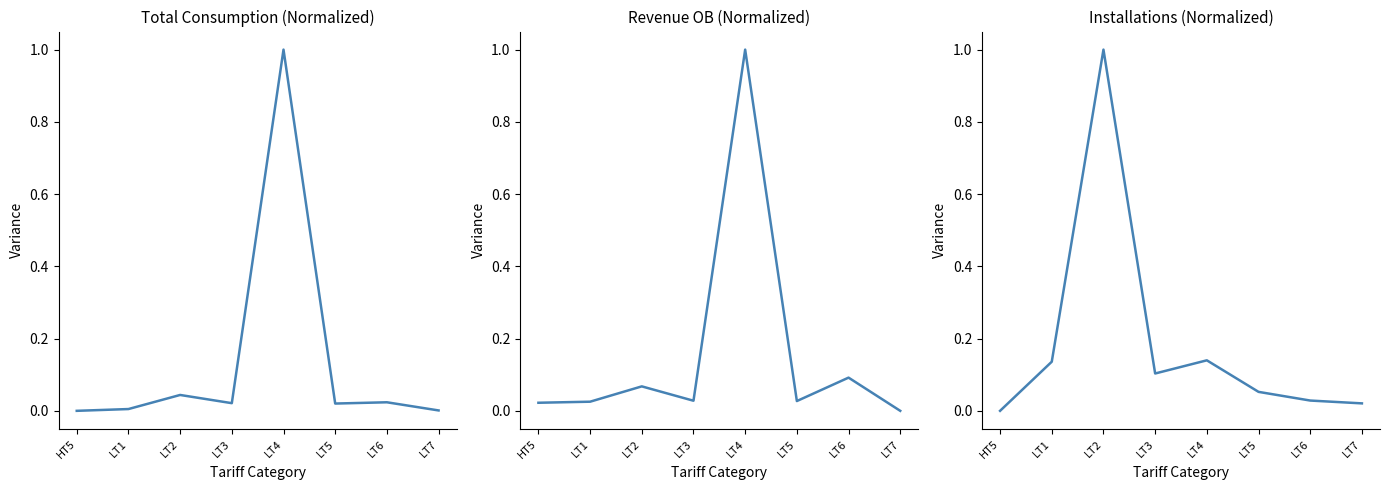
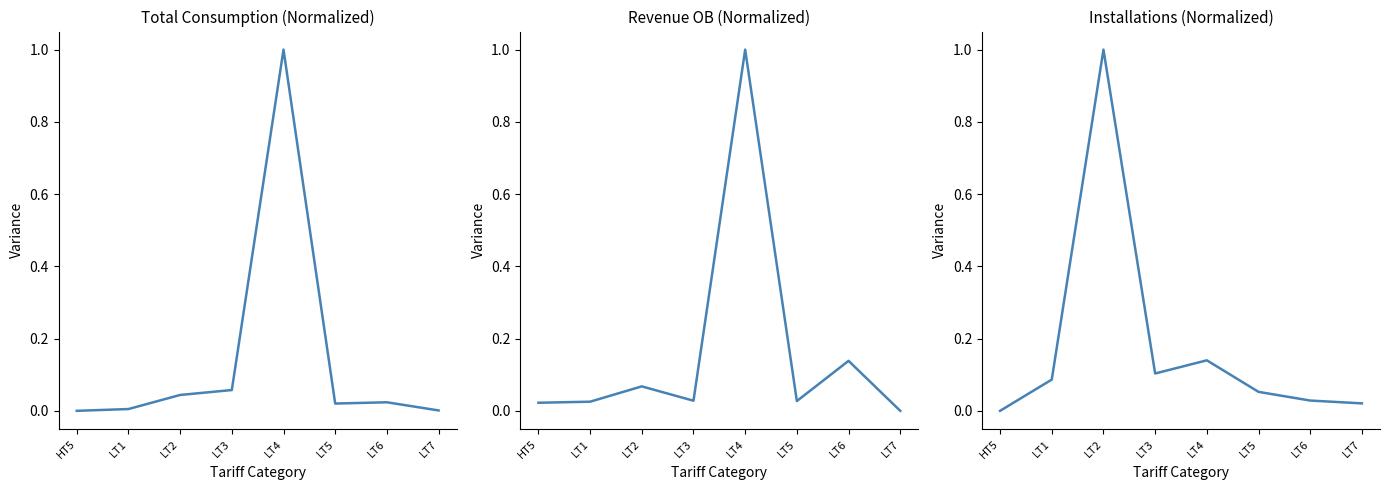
Total Consumption (Normalized), LT3: 0.02 -> 0.06
Revenue OB (Normalized), LT6: 0.09 -> 0.14
Installations (Normalized), LT1: 0.14 -> 0.09
